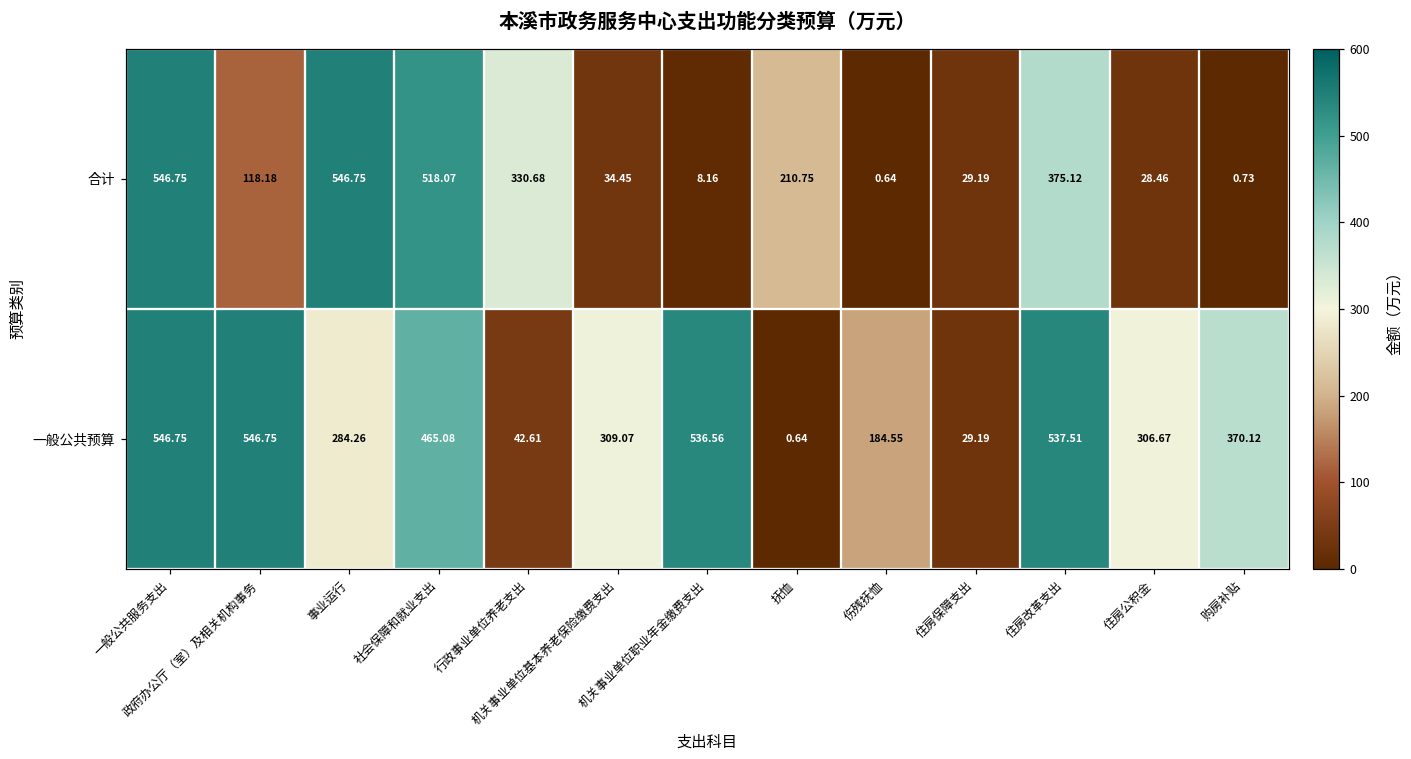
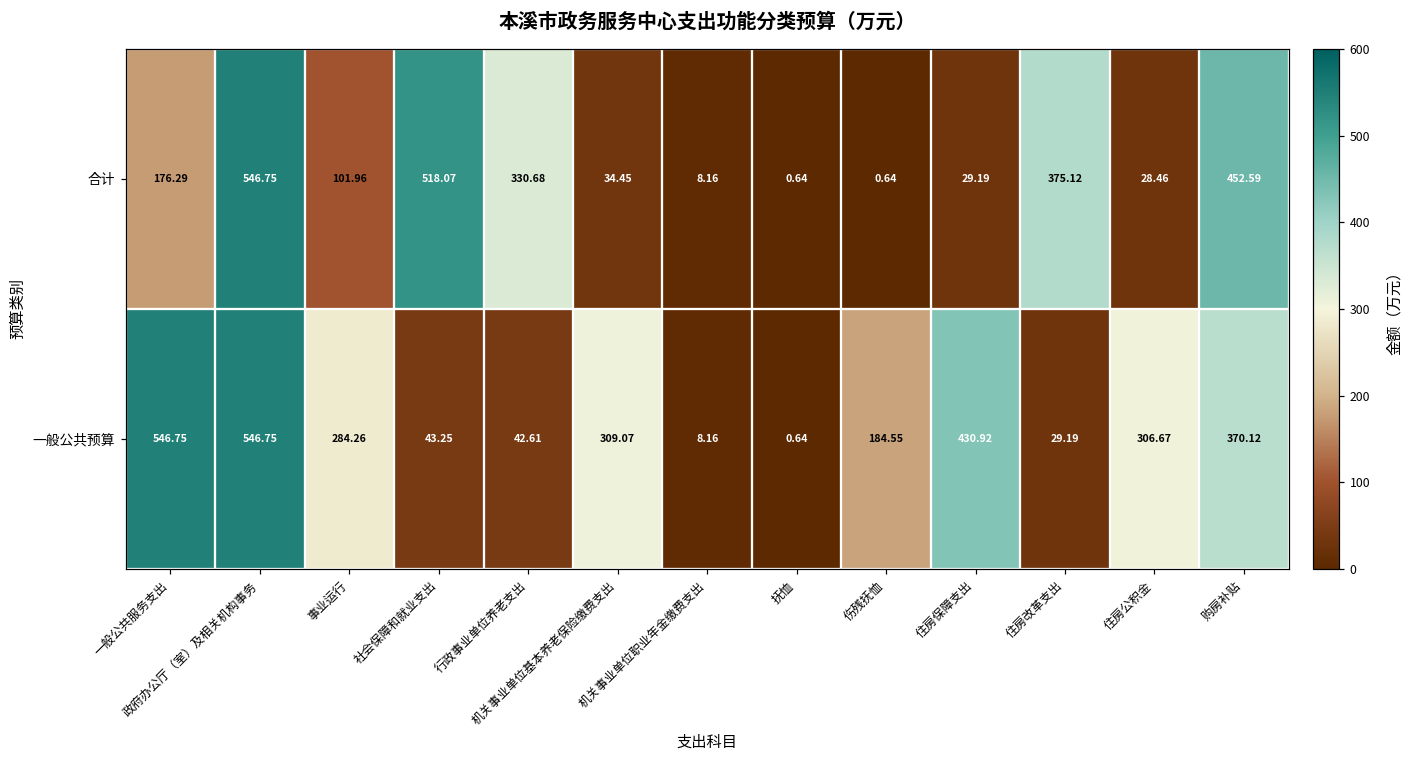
合计, 一般公共服务支出: 546.75 -> 176.29
合计, 政府办公厅（室）及相关机构事务: 118.18 -> 546.75
合计, 事业运行: 546.75 -> 101.96
合计, 抚恤: 210.75 -> 0.64
合计, 购房补贴: 0.73 -> 452.59
一般公共预算, 社会保障和就业支出: 465.08 -> 43.25
一般公共预算, 机关事业单位职业年金缴费支出: 536.56 -> 8.16
一般公共预算, 住房保障支出: 29.19 -> 430.92
一般公共预算, 住房改革支出: 537.51 -> 29.19
